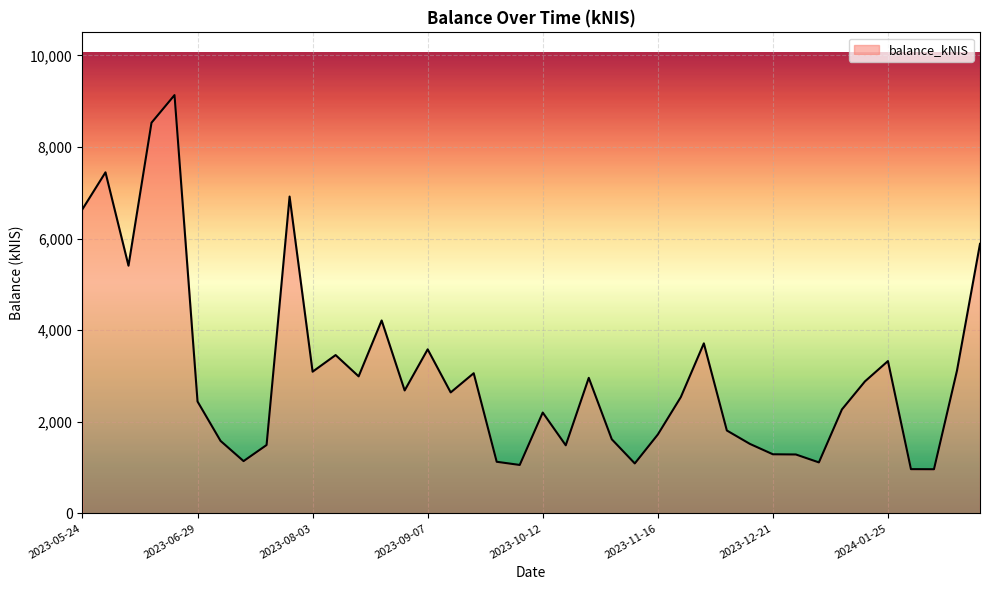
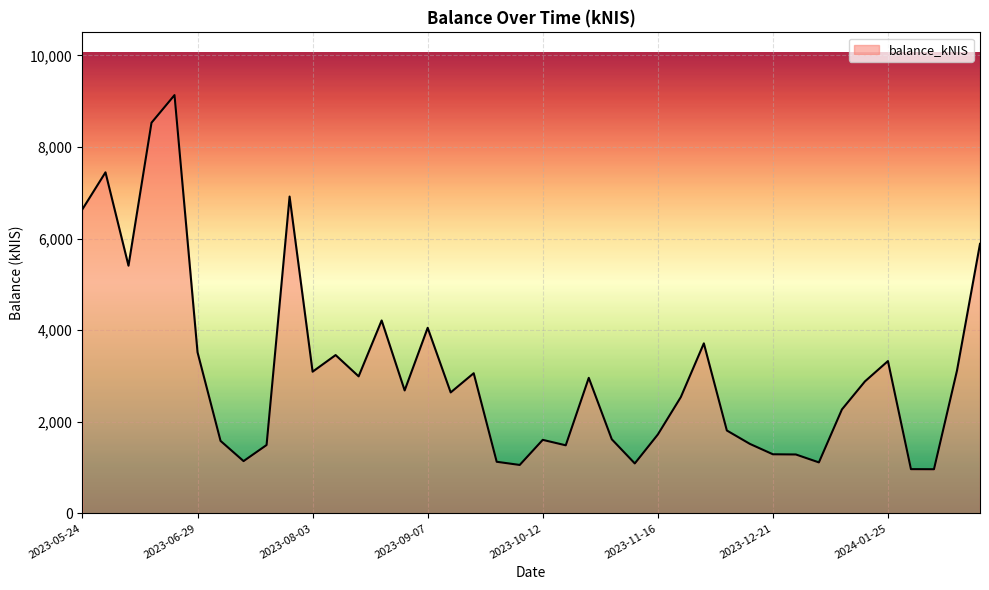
2023-06-29: 2,400 -> 3,500
2023-09-07: 3,600 -> 4,100
2023-10-12: 2,200 -> 1,600
